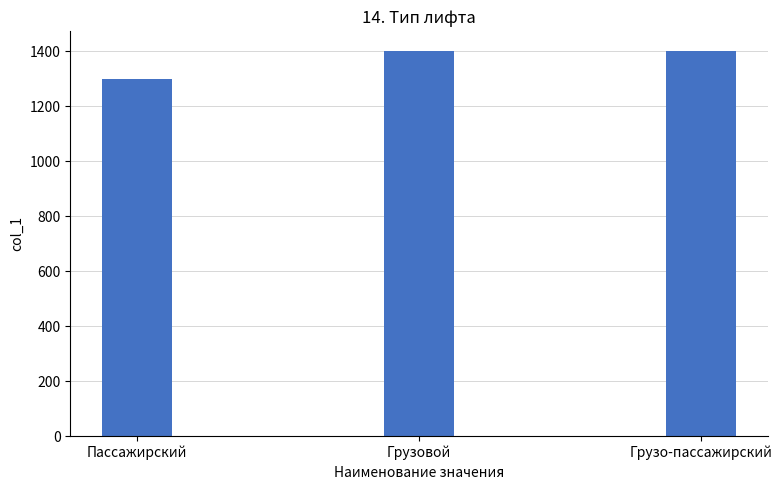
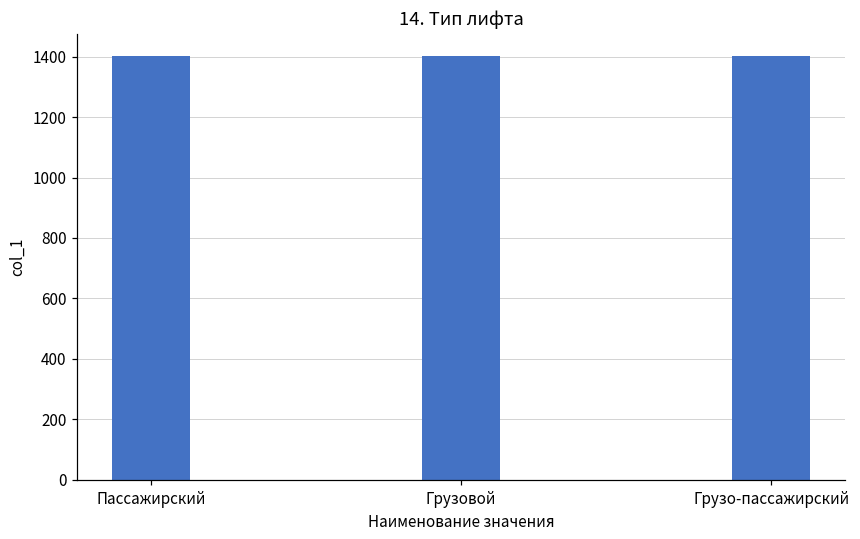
Пассажирский: 1300 -> 1400
